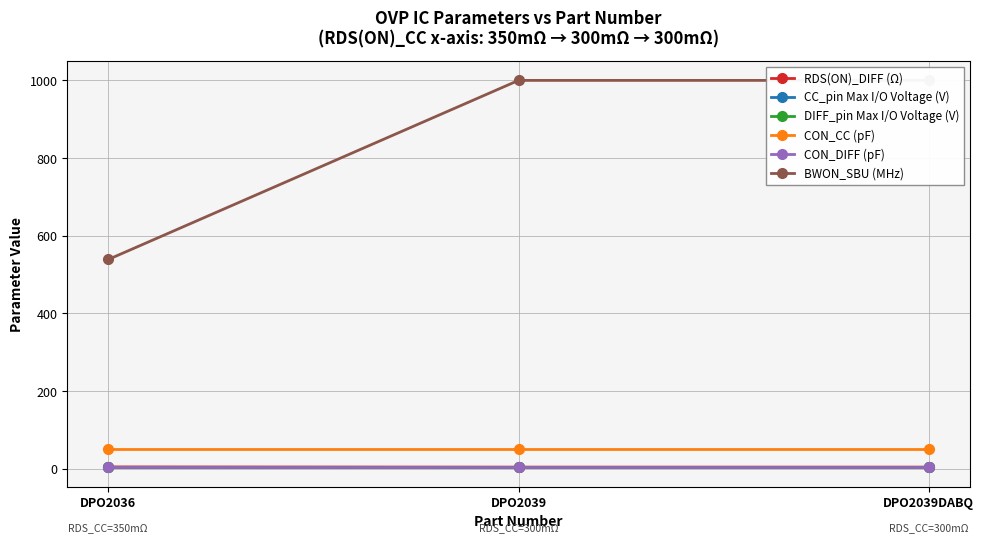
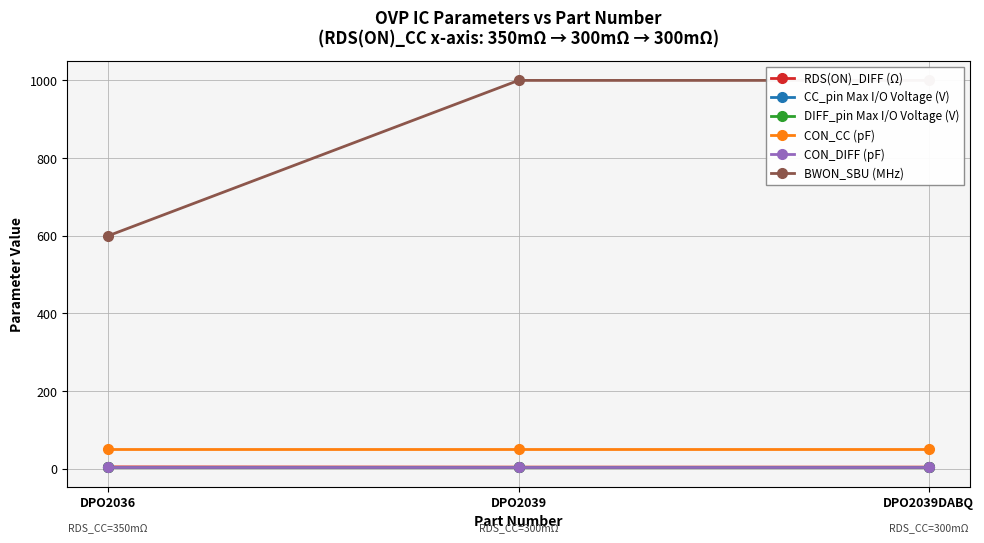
BWON_SBU (MHz), DPO2036: 540 -> 600
